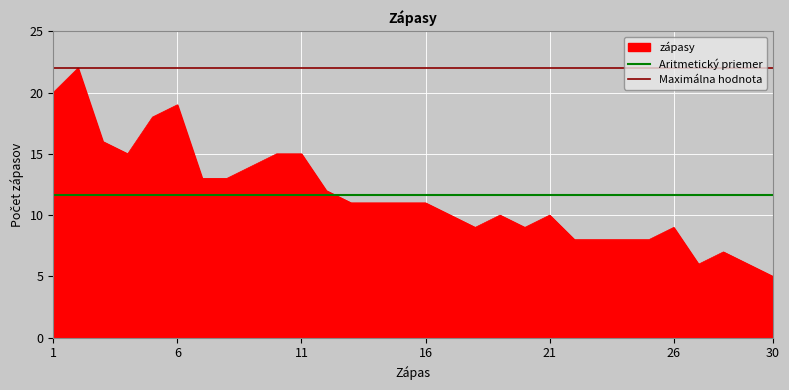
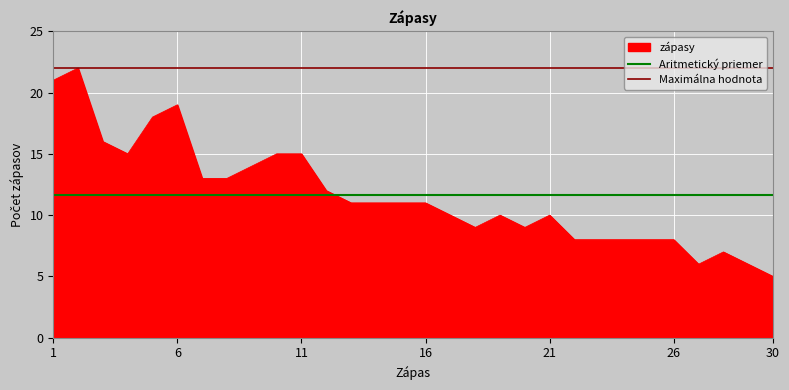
1: 20 -> 21
26: 9 -> 8
